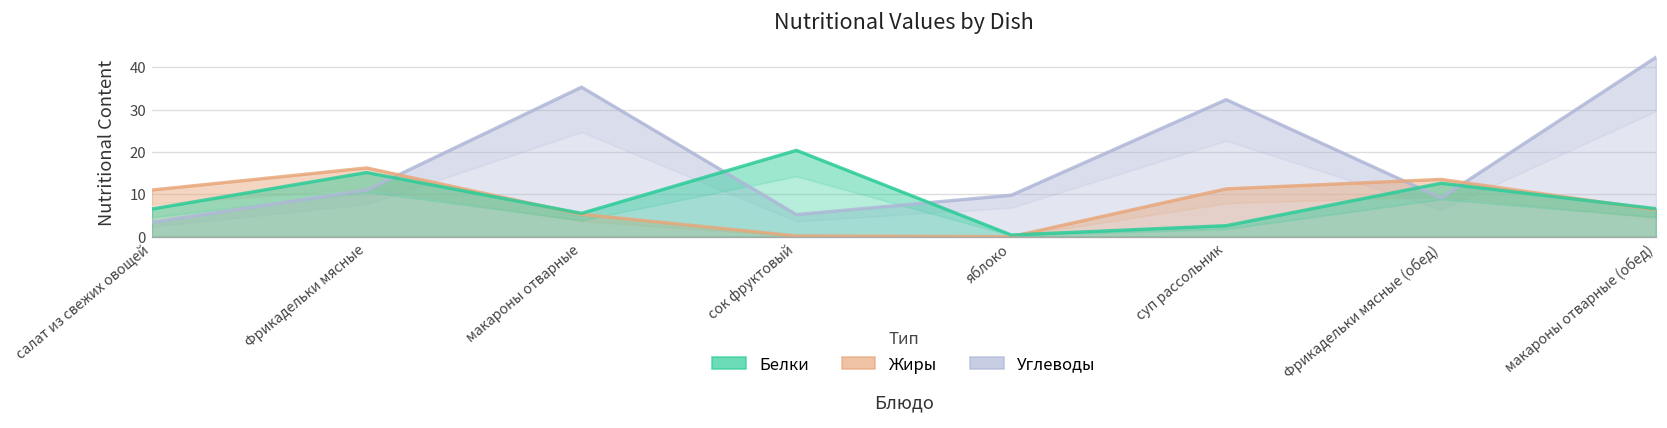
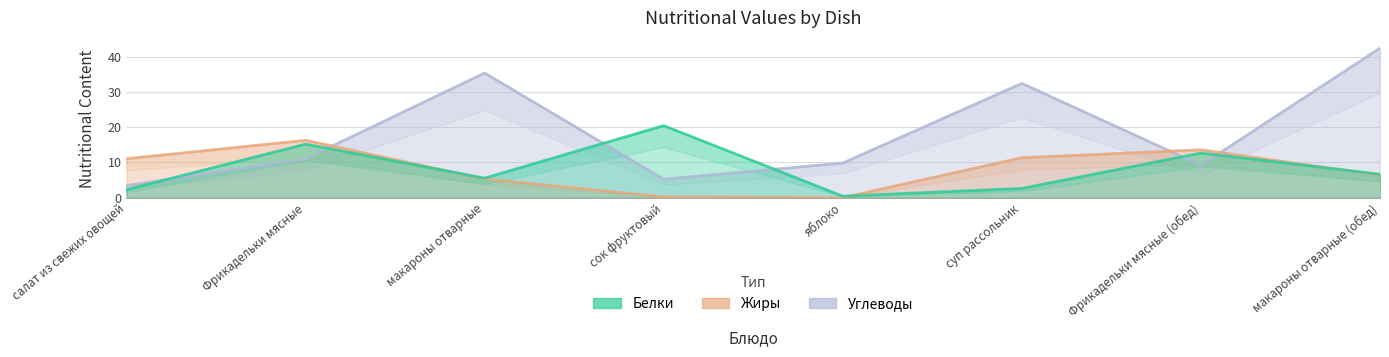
Белки, салат из свежих овощей: 7 -> 2
